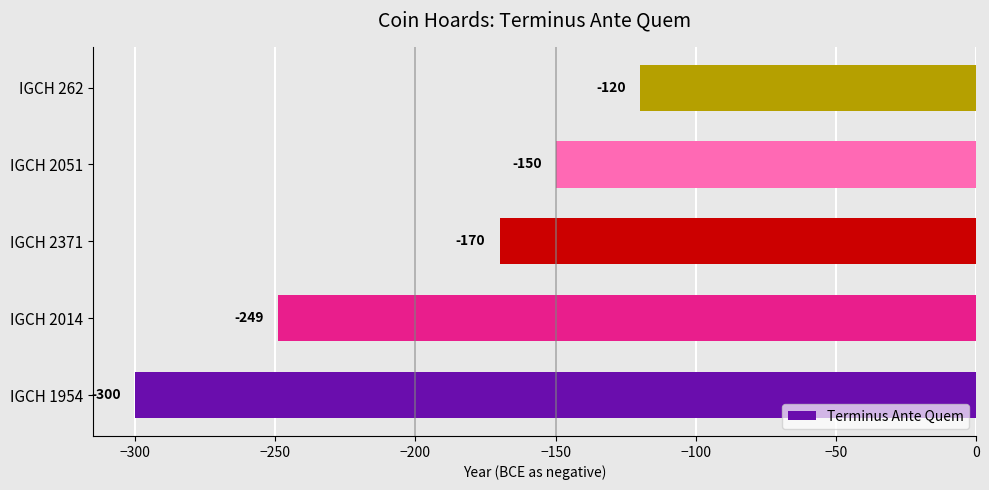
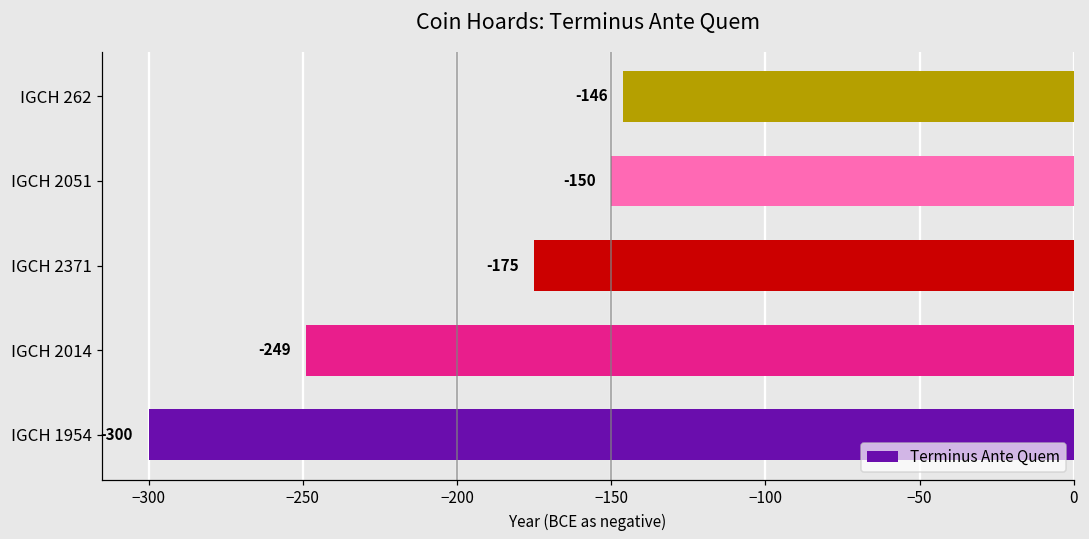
IGCH 262: -120 -> -146
IGCH 2371: -170 -> -175
